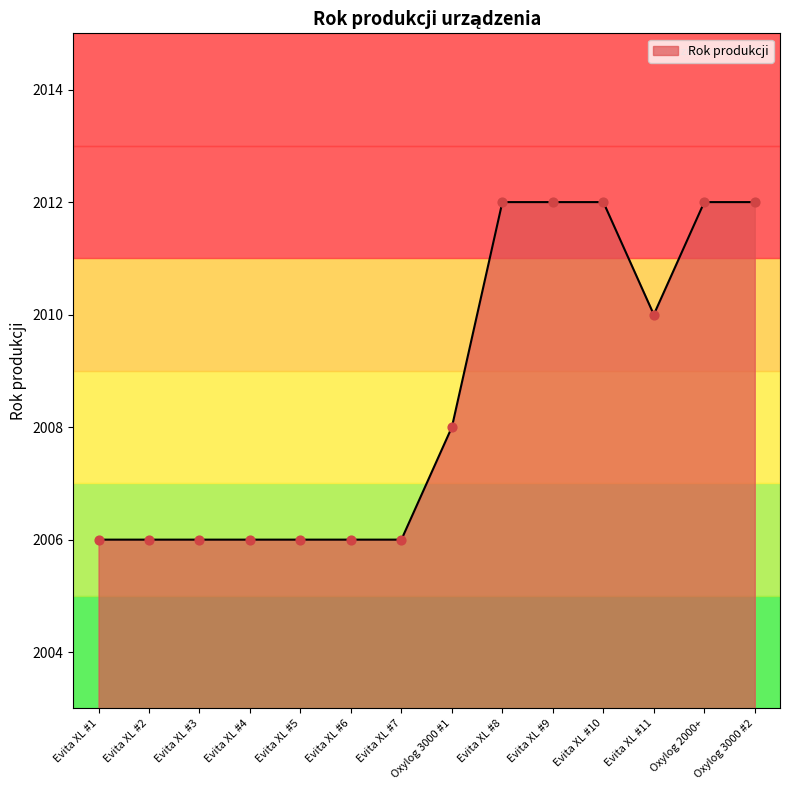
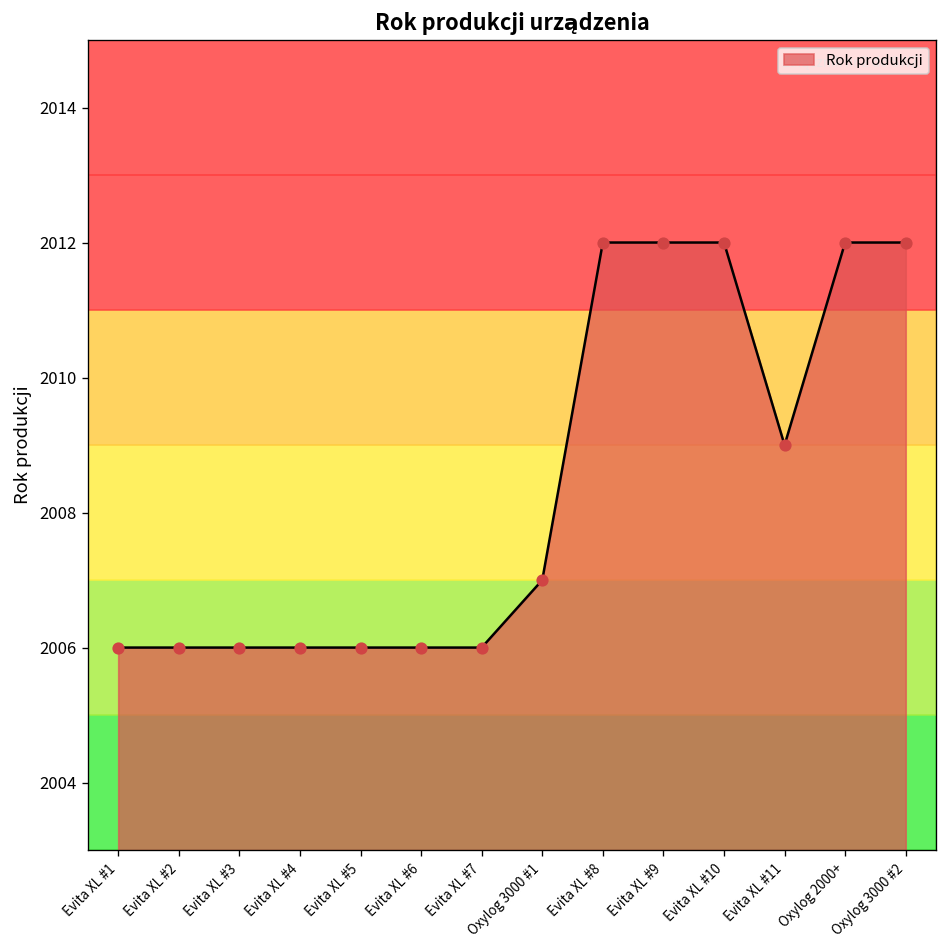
Oxylog 3000 #1: 2008 -> 2007
Evita XL #11: 2010 -> 2009
